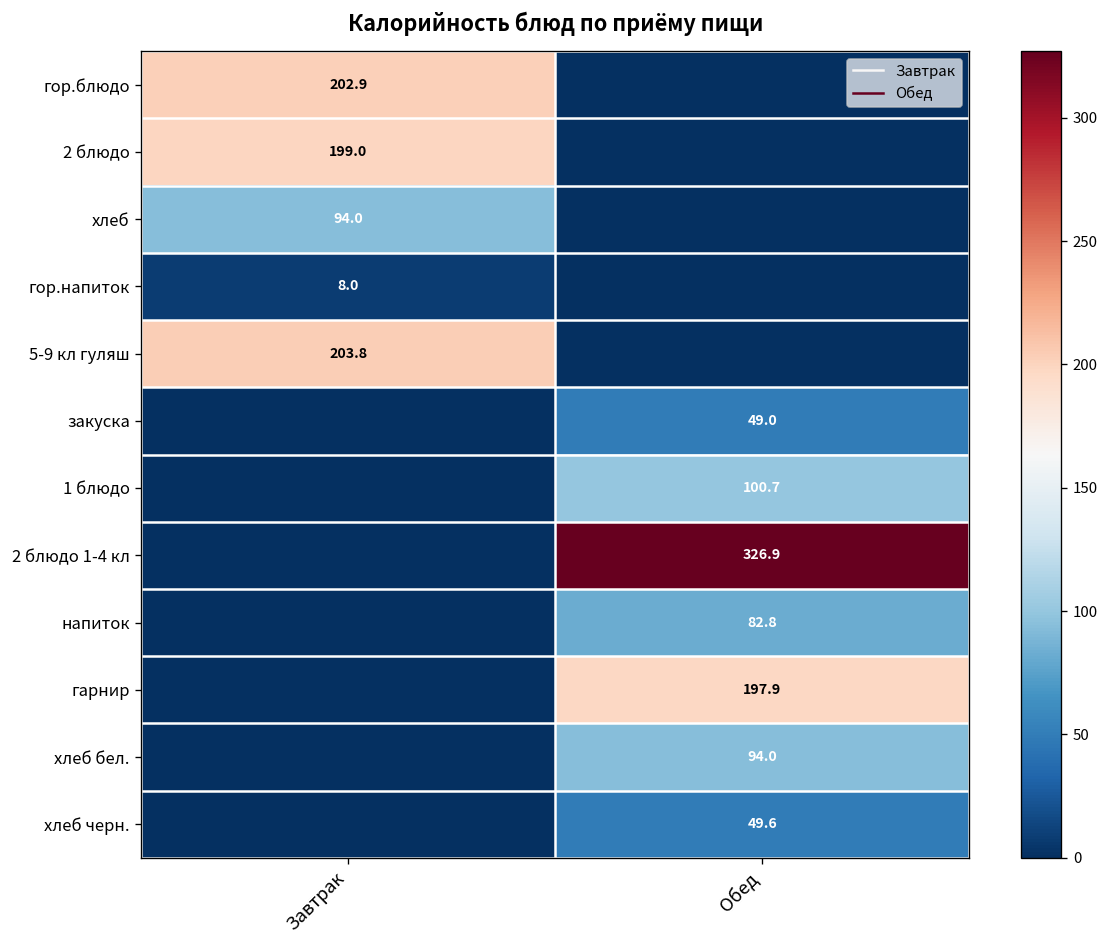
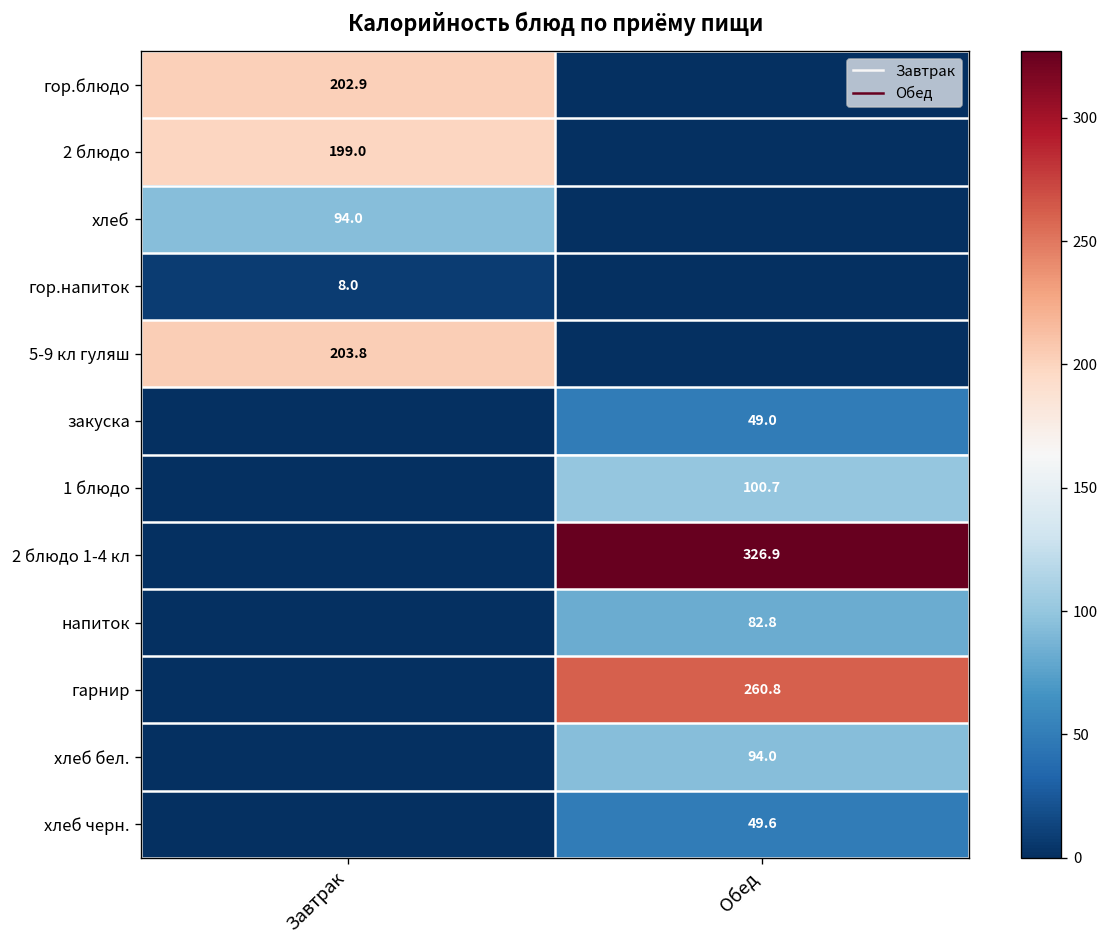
гарнир, Обед: 197.9 -> 260.8
